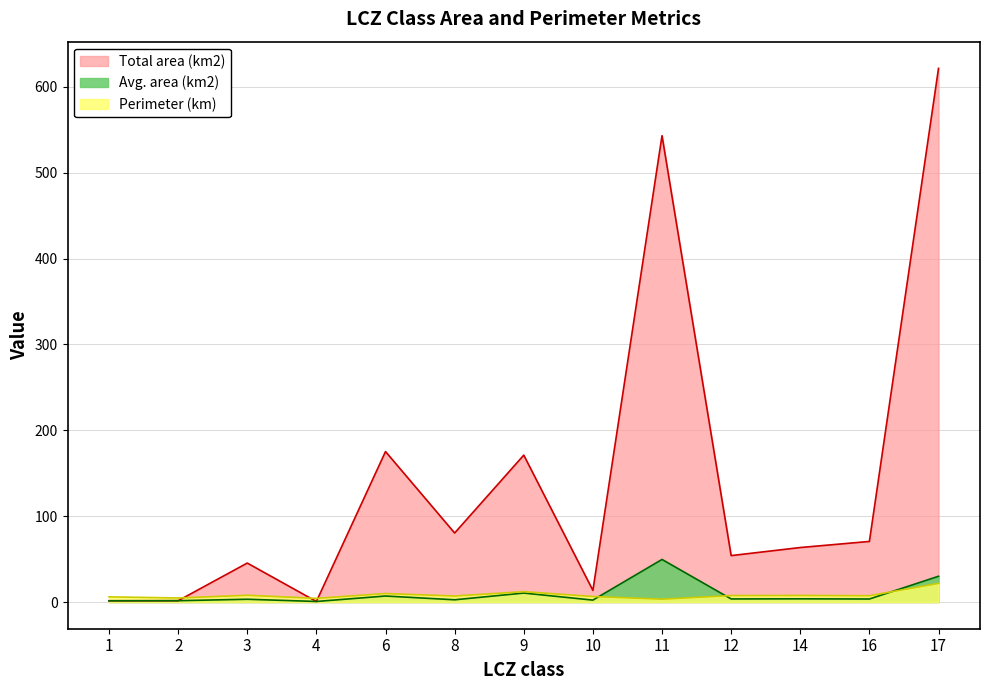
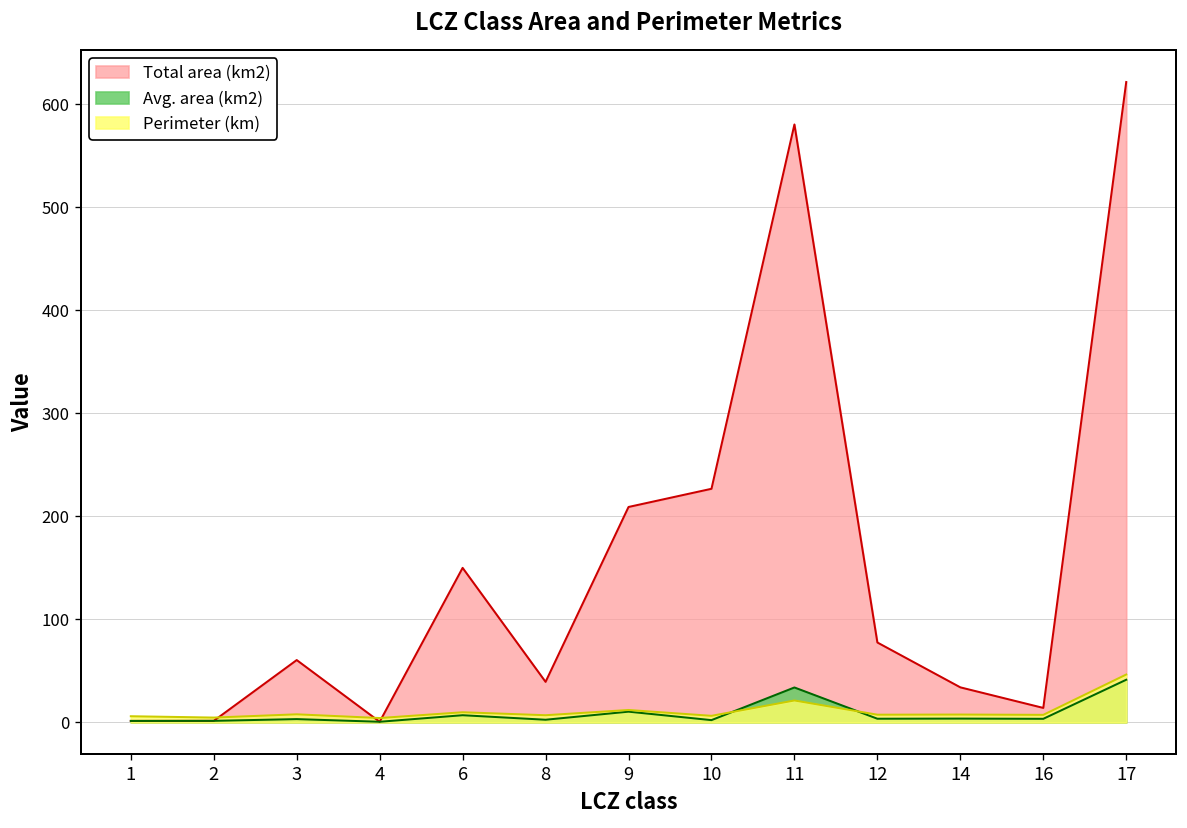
Total area (km2), 3: 50 -> 60
Total area (km2), 6: 180 -> 150
Total area (km2), 8: 80 -> 40
Total area (km2), 9: 170 -> 210
Total area (km2), 10: 10 -> 230
Total area (km2), 11: 540 -> 580
Avg. area (km2), 11: 50 -> 30
Perimeter (km), 11: 0 -> 20
Total area (km2), 12: 50 -> 80
Total area (km2), 14: 60 -> 30
Total area (km2), 16: 70 -> 10
Avg. area (km2), 17: 30 -> 40
Perimeter (km), 17: 20 -> 50
